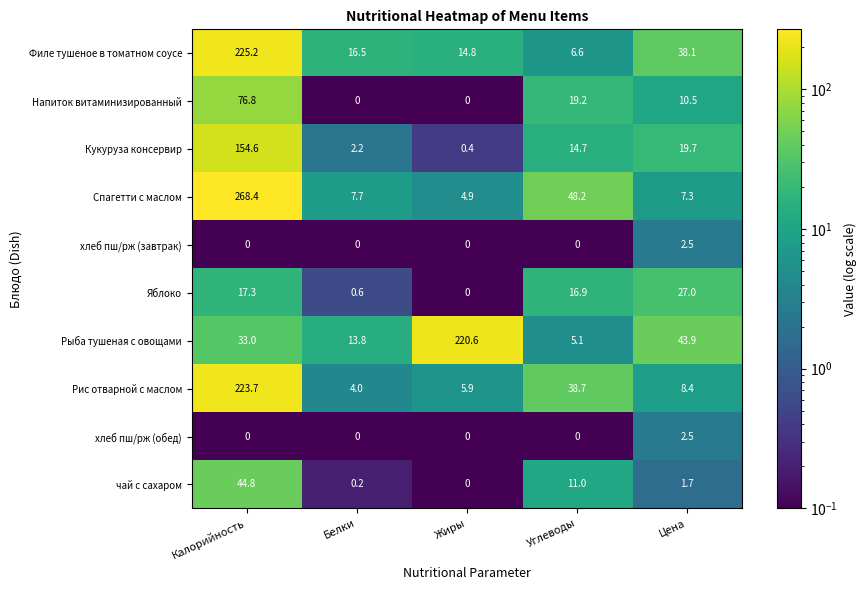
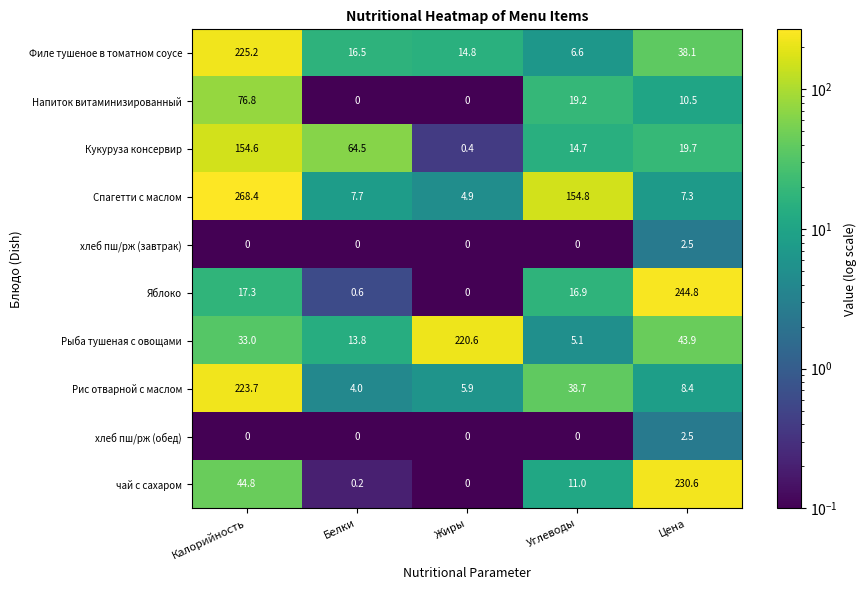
Кукуруза консервир, Белки: 2.2 -> 64.5
Спагетти с маслом, Углеводы: 48.2 -> 154.8
Яблоко, Цена: 27.0 -> 244.8
чай с сахаром, Цена: 1.7 -> 230.6
